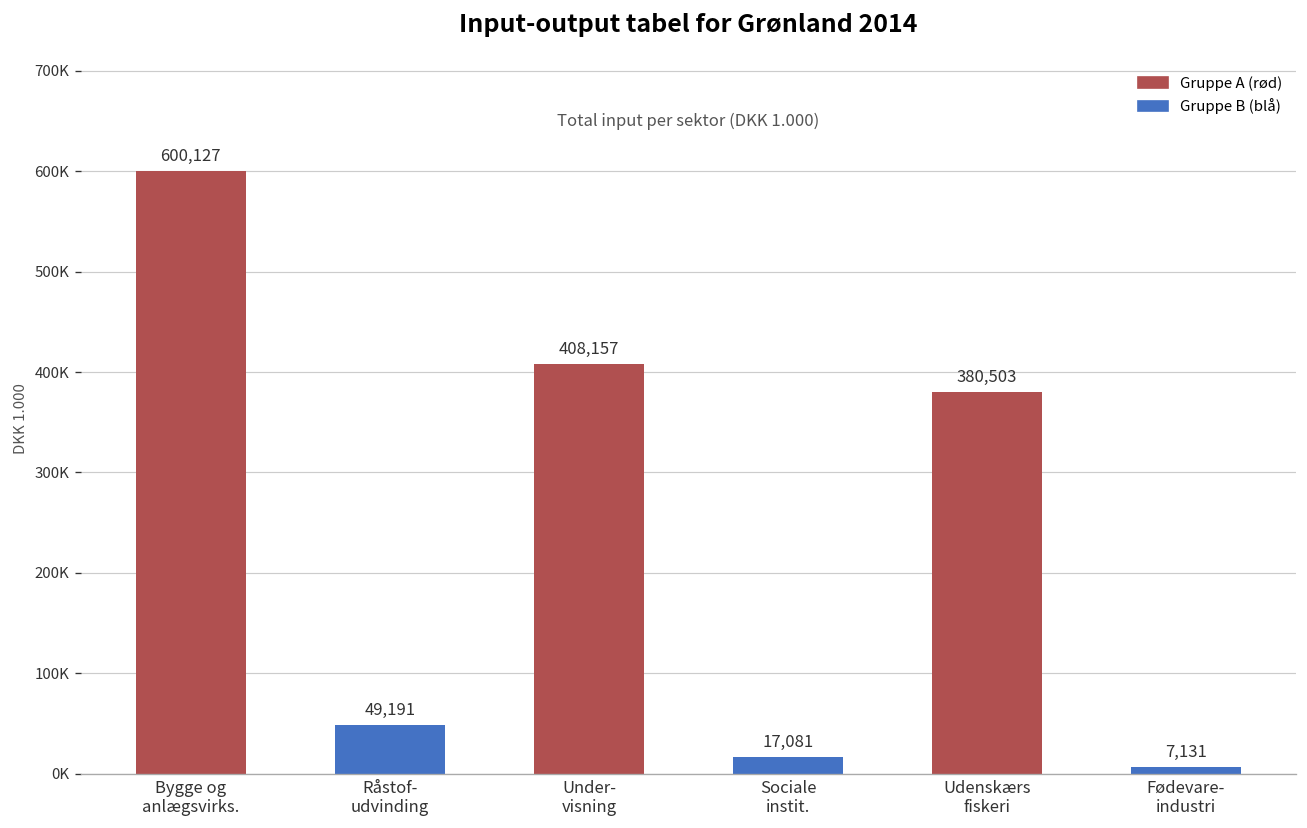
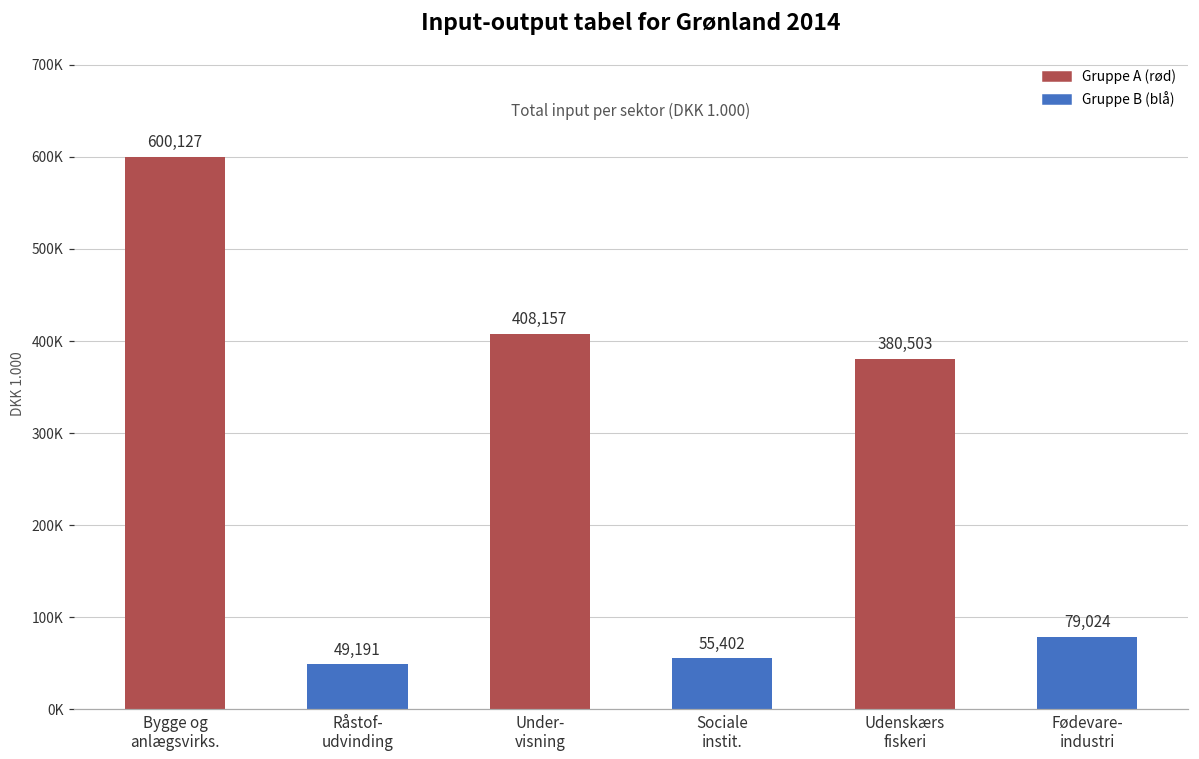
Sociale instit.: 17,081 -> 55,402
Fødevare- industri: 7,131 -> 79,024
